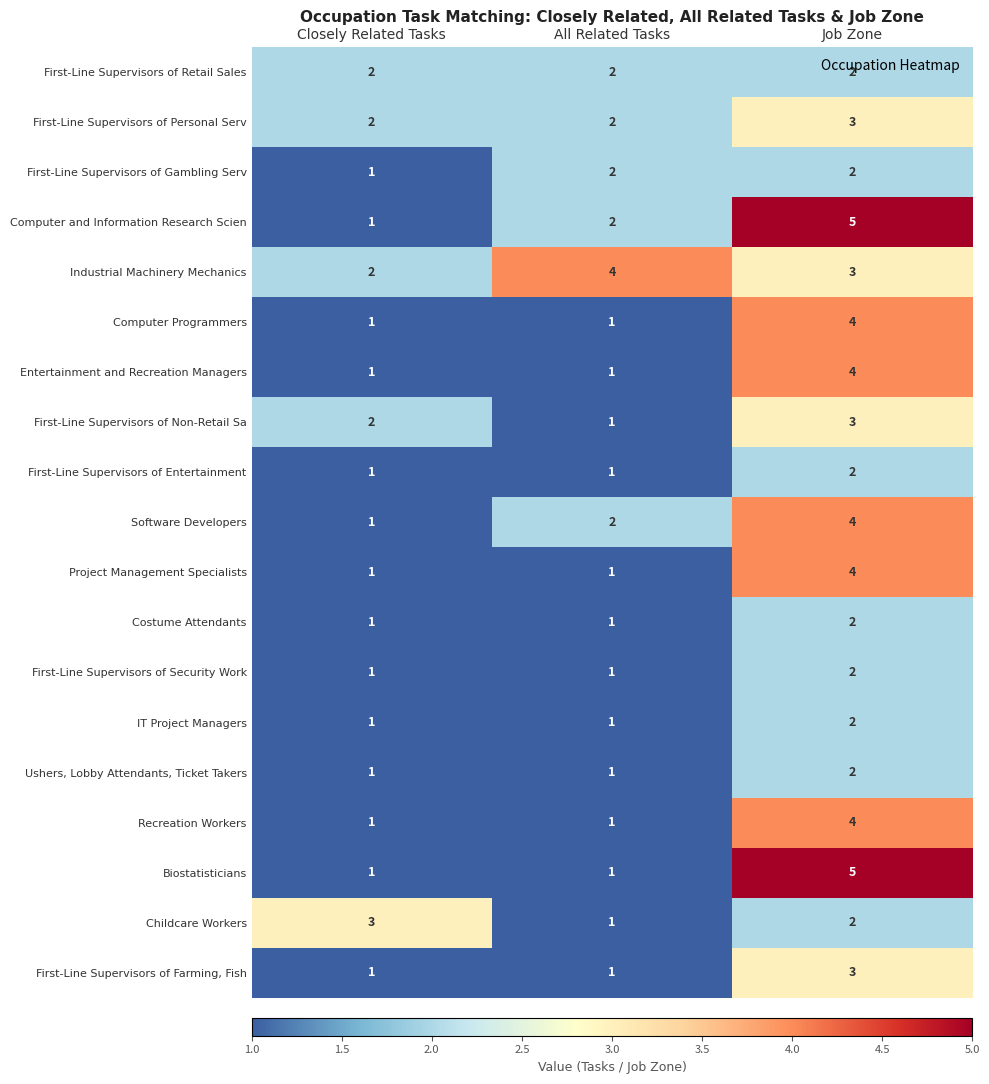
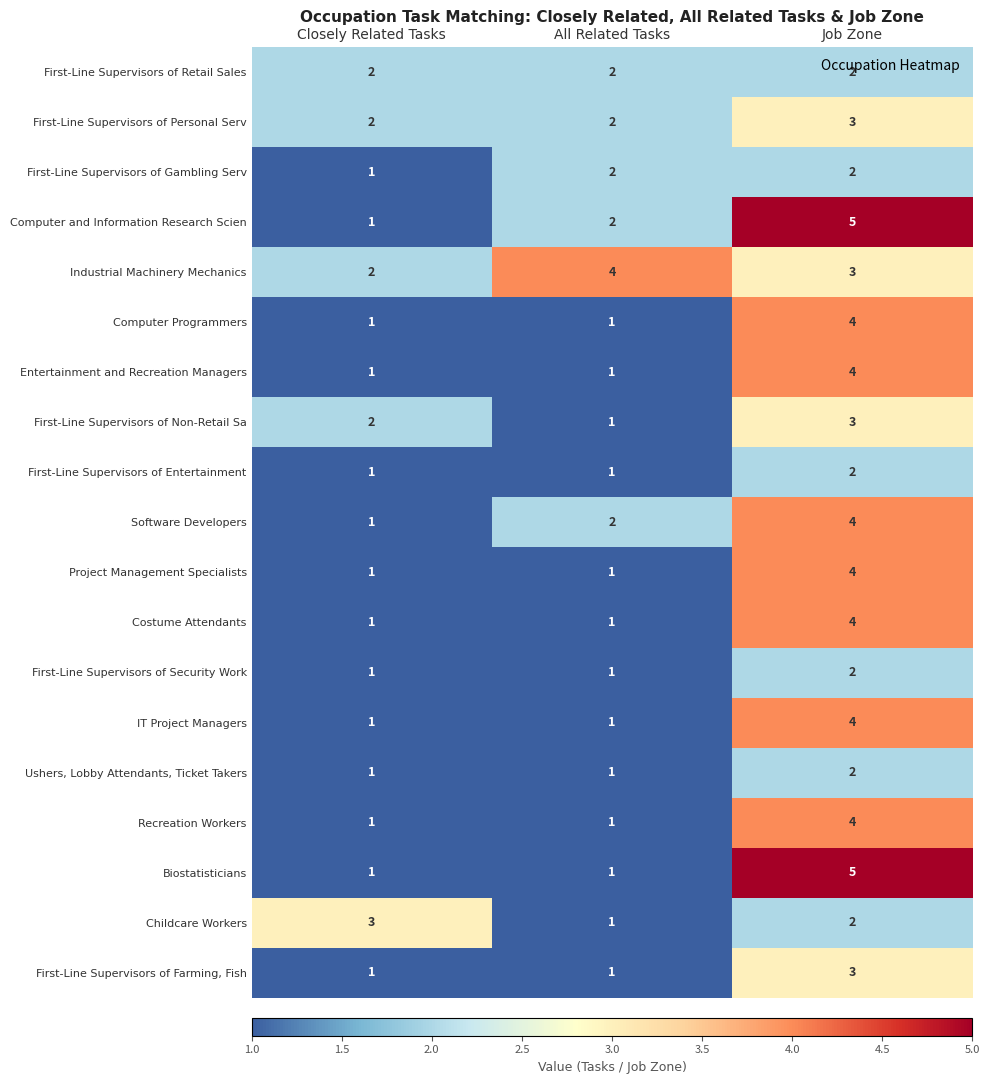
Costume Attendants, Job Zone: 2 -> 4
IT Project Managers, Job Zone: 2 -> 4
